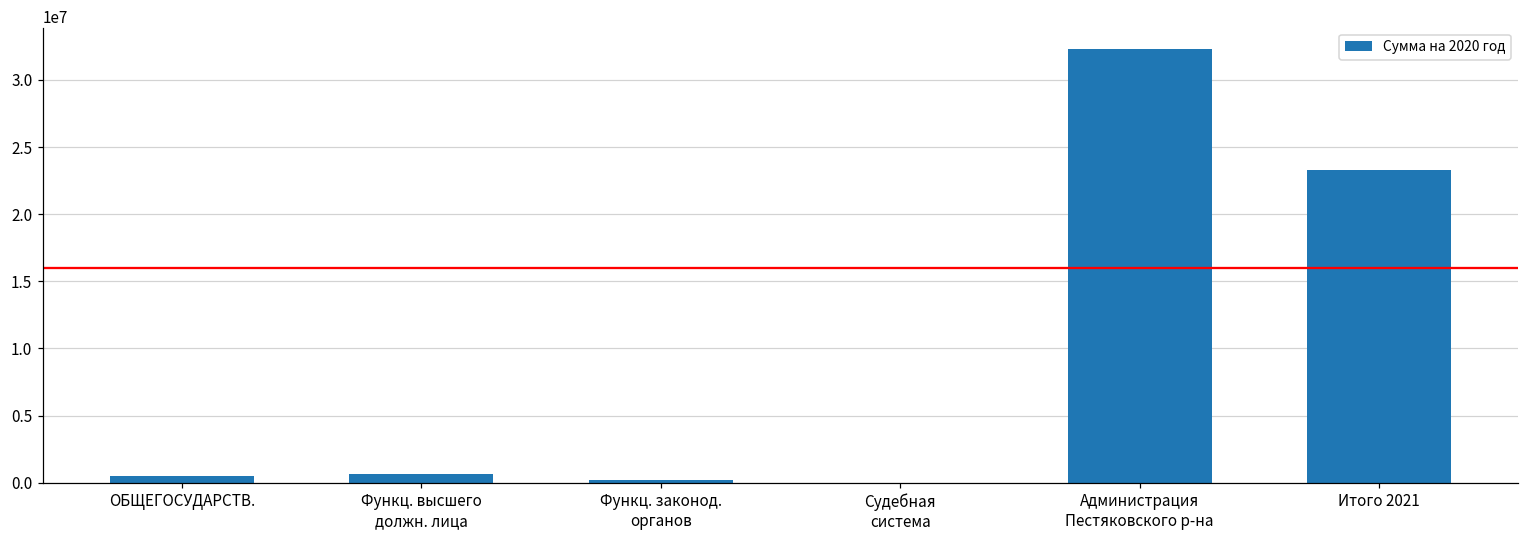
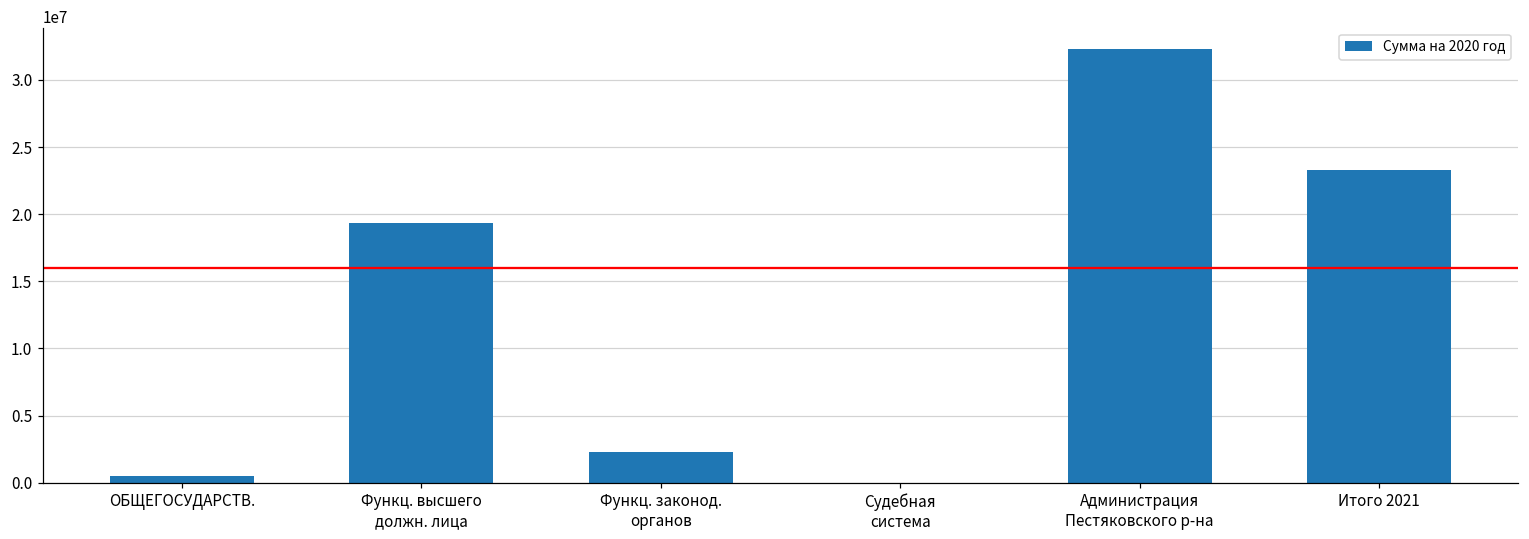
Функц. высшего должн. лица: 700000 -> 19300000
Функц. законод. органов: 200000 -> 2300000
